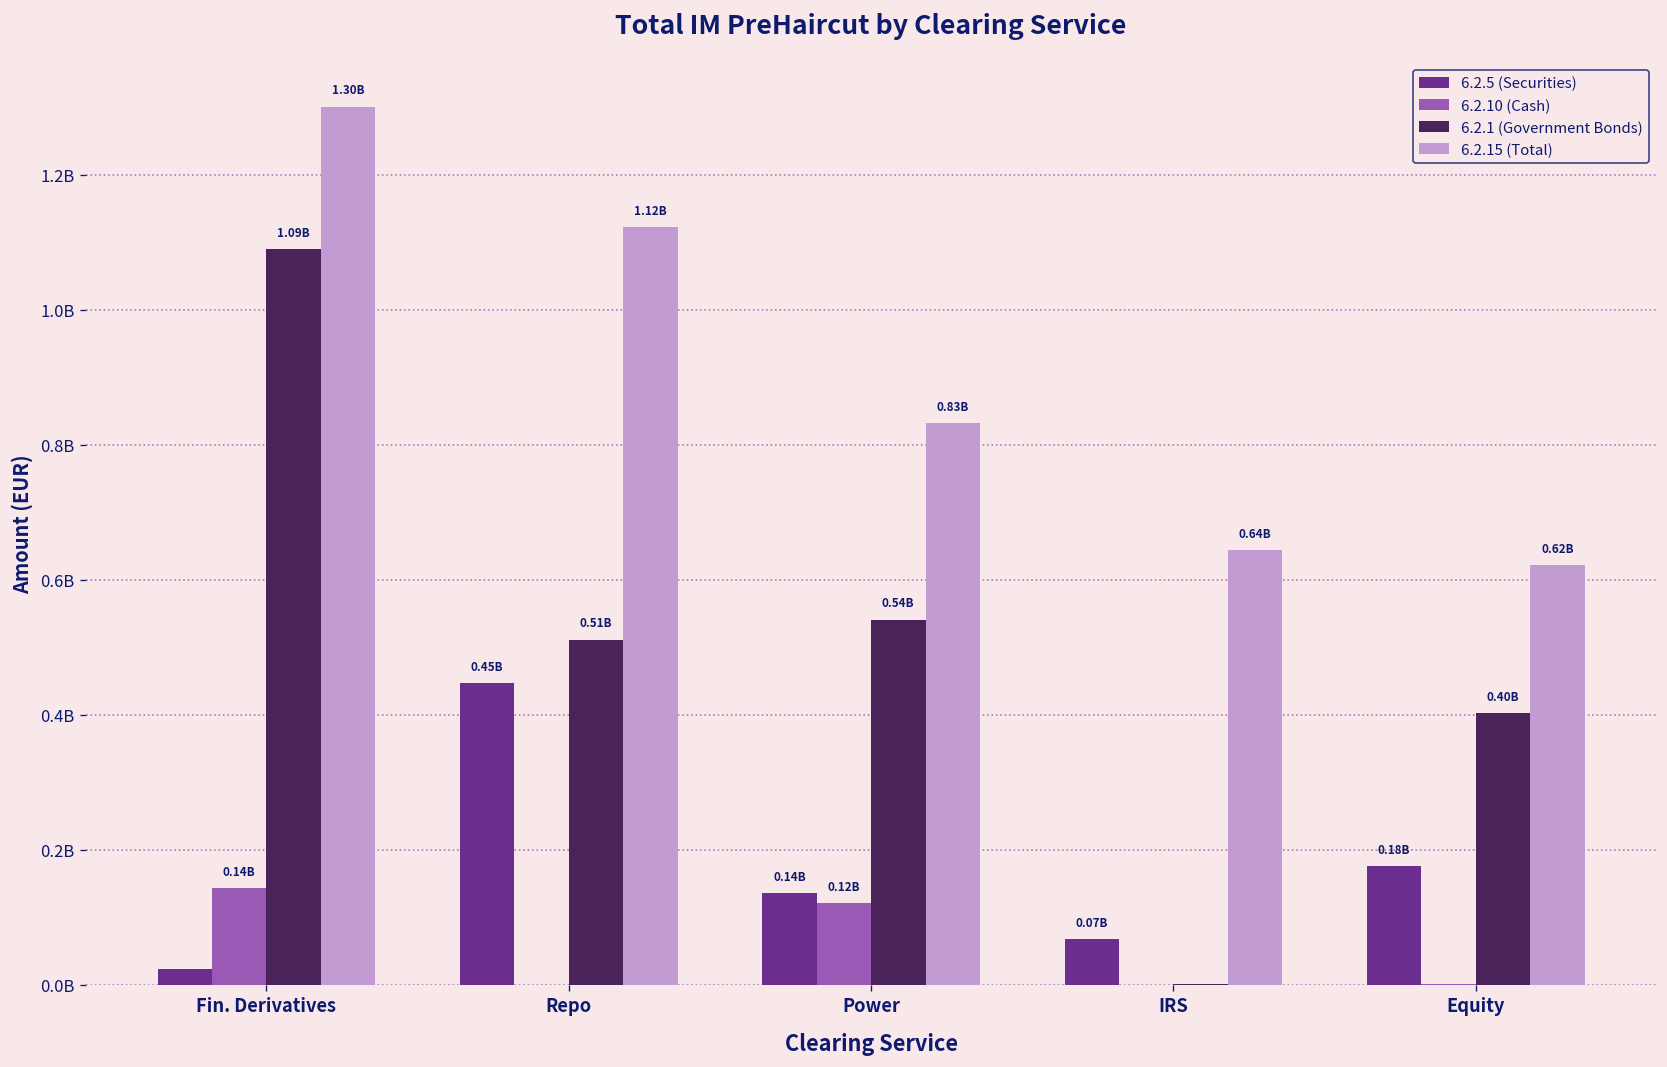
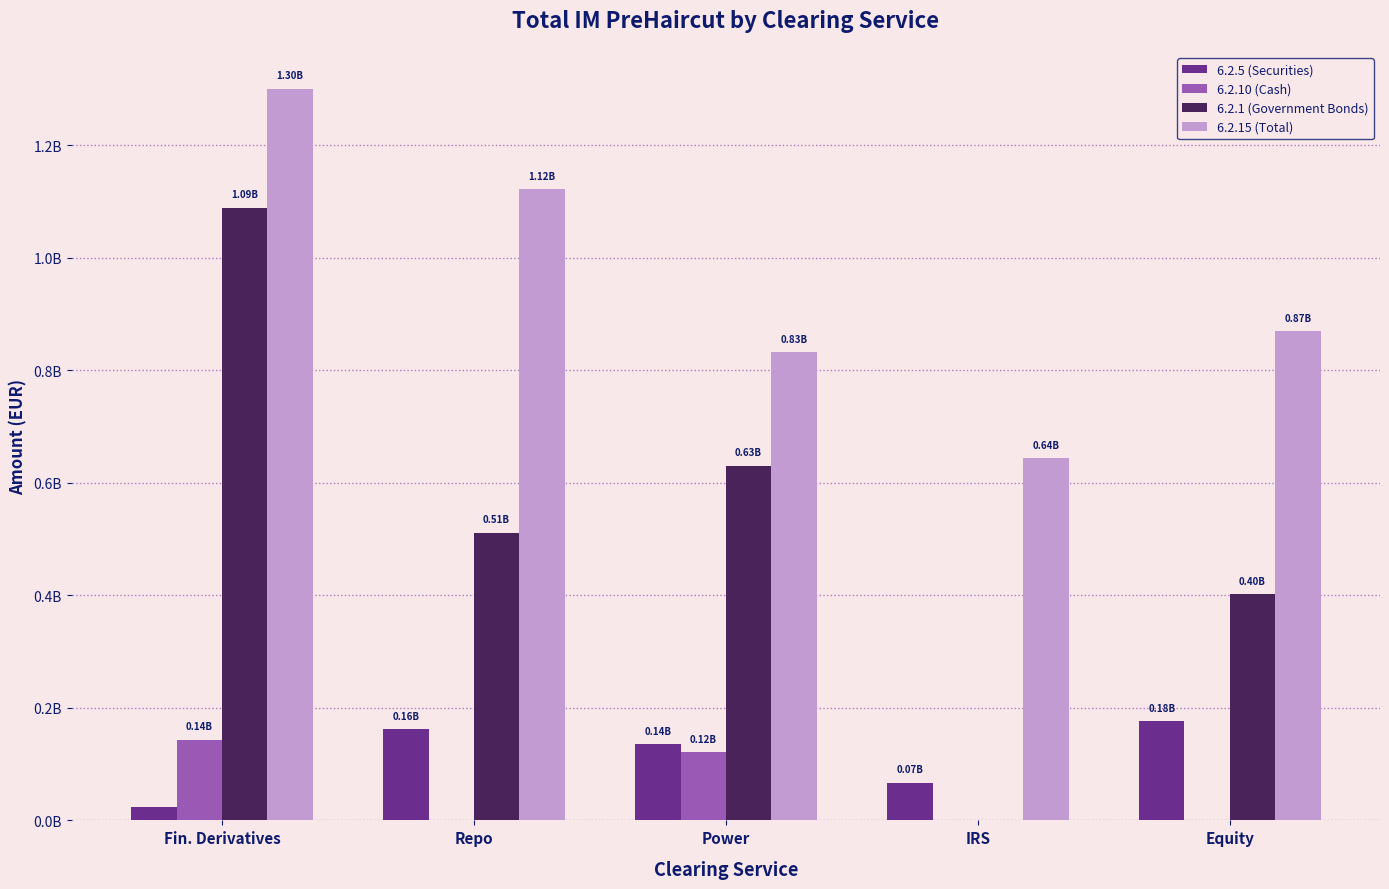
6.2.5 (Securities), Repo: 0.45B -> 0.16B
6.2.1 (Government Bonds), Power: 0.54B -> 0.63B
6.2.15 (Total), Equity: 0.62B -> 0.87B
